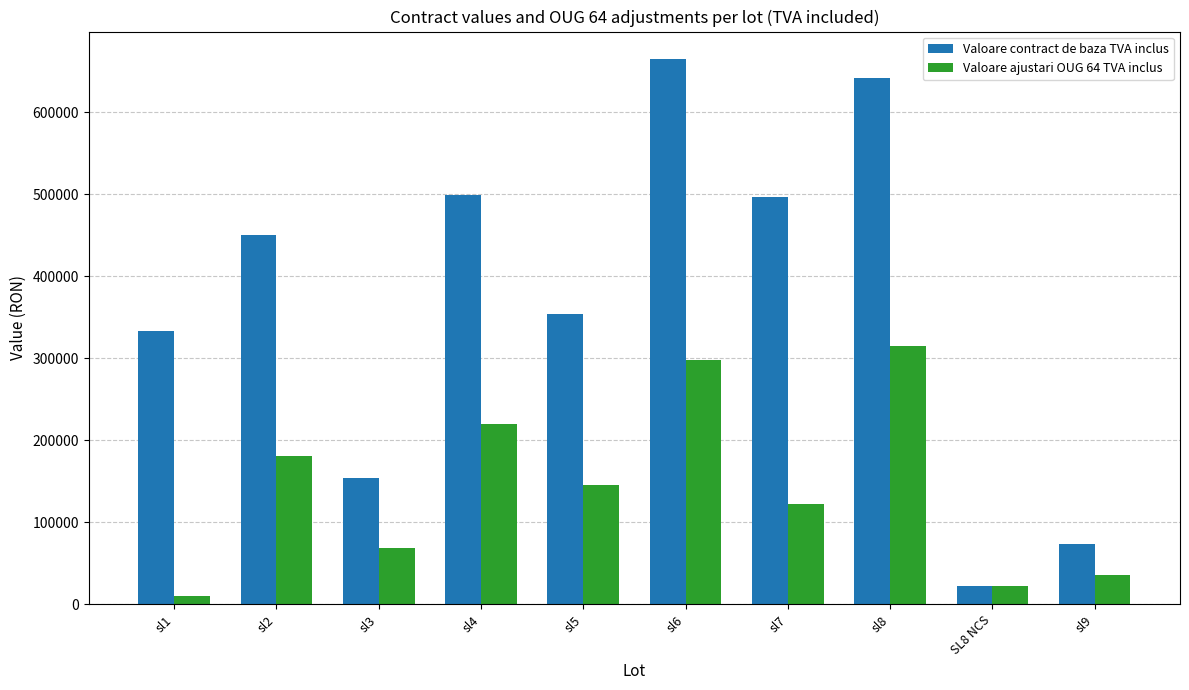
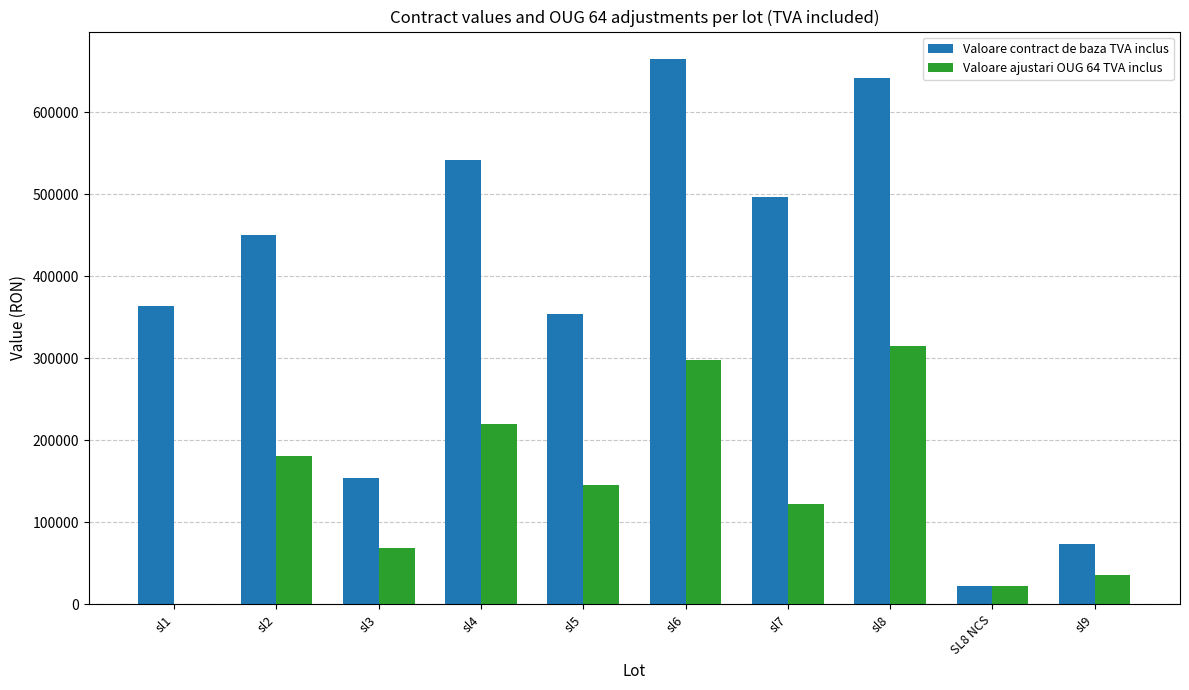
Valoare contract de baza TVA inclus, sl1: 330000 -> 360000
Valoare ajustari OUG 64 TVA inclus, sl1: 10000 -> 0
Valoare contract de baza TVA inclus, sl4: 500000 -> 540000
